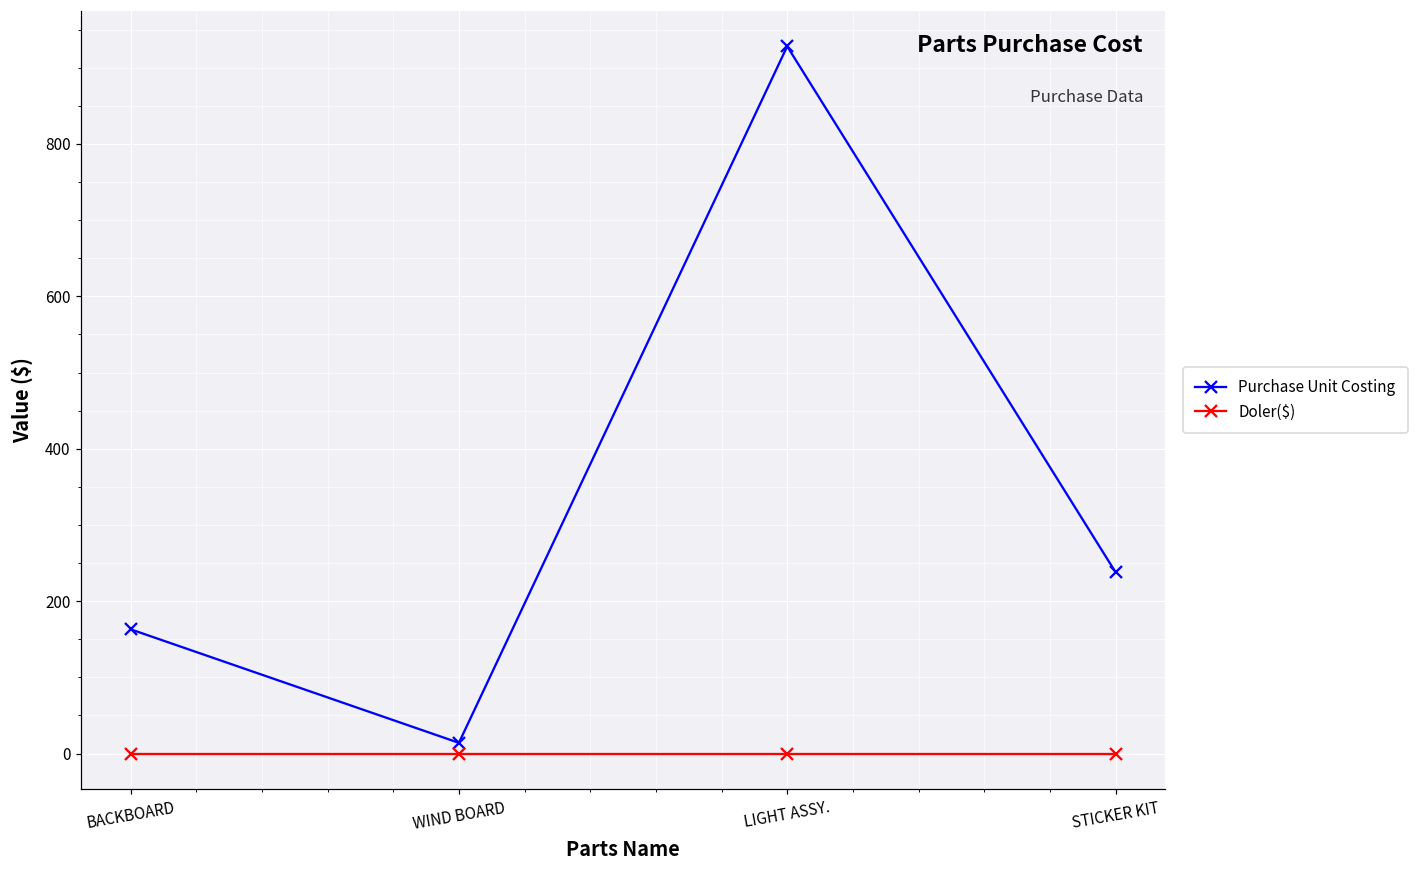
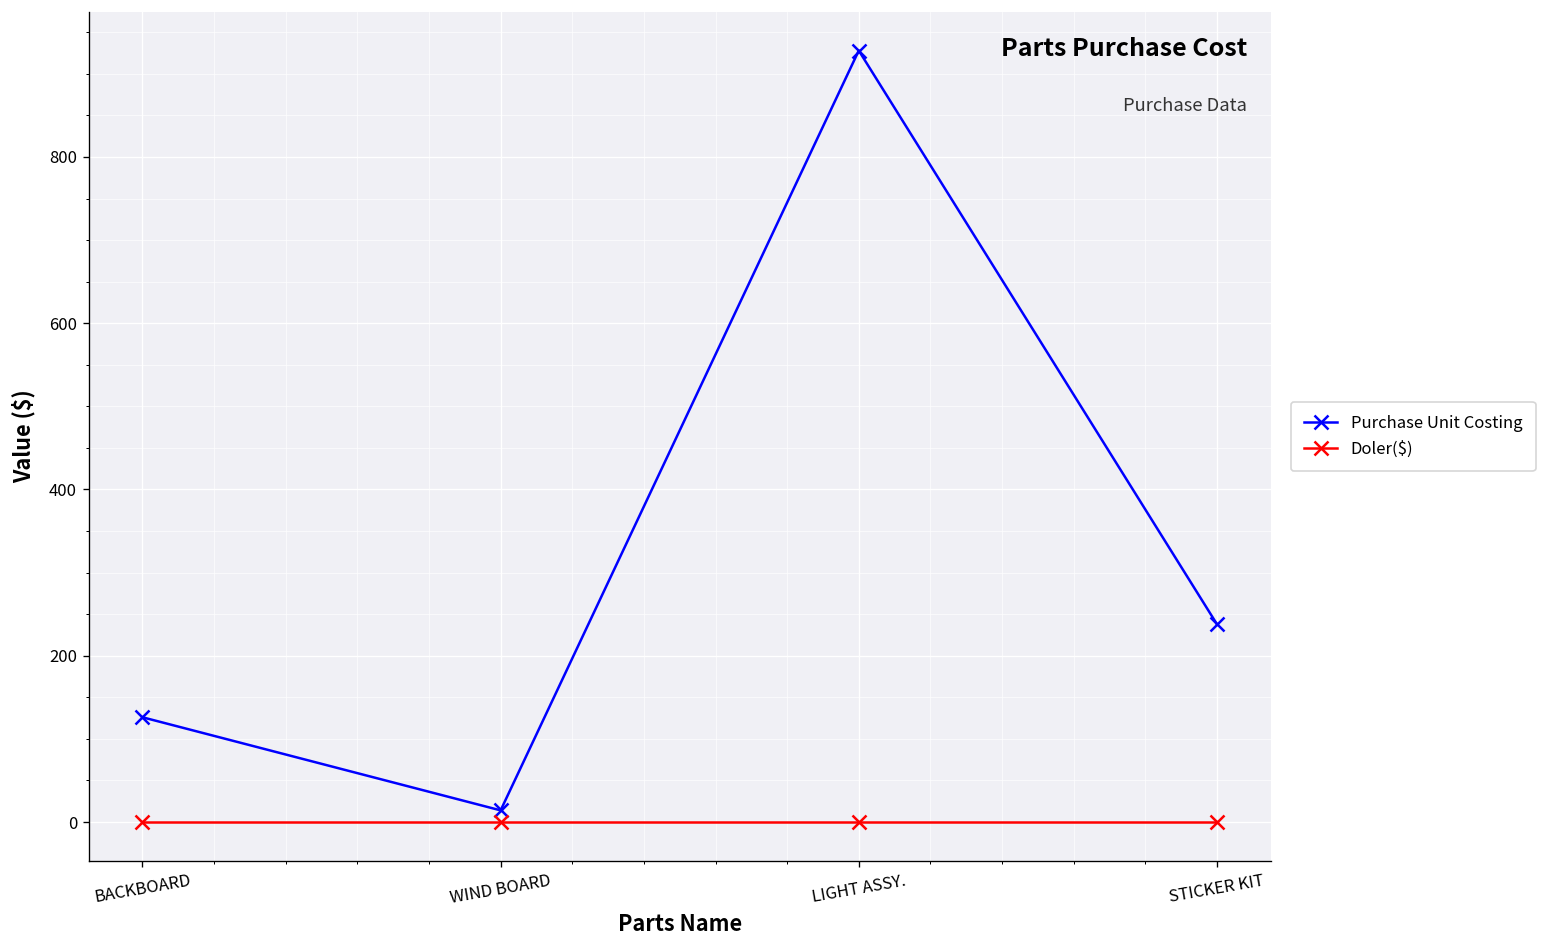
Purchase Unit Costing, BACKBOARD: 160 -> 130
